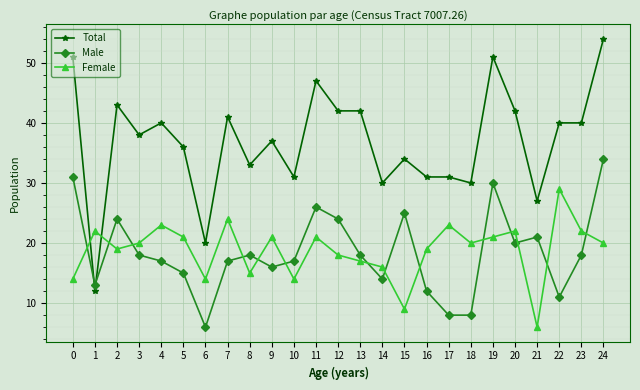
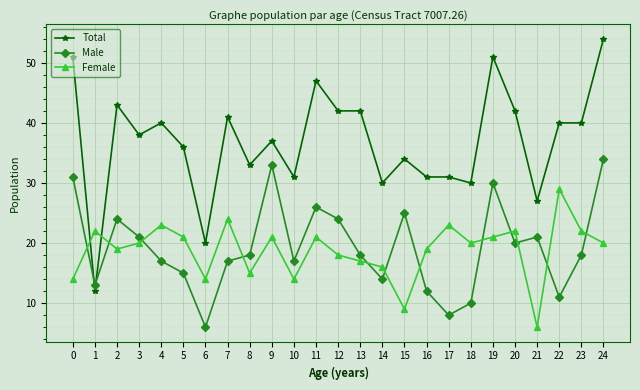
Male, 3: 18 -> 21
Male, 9: 16 -> 33
Male, 18: 8 -> 10
